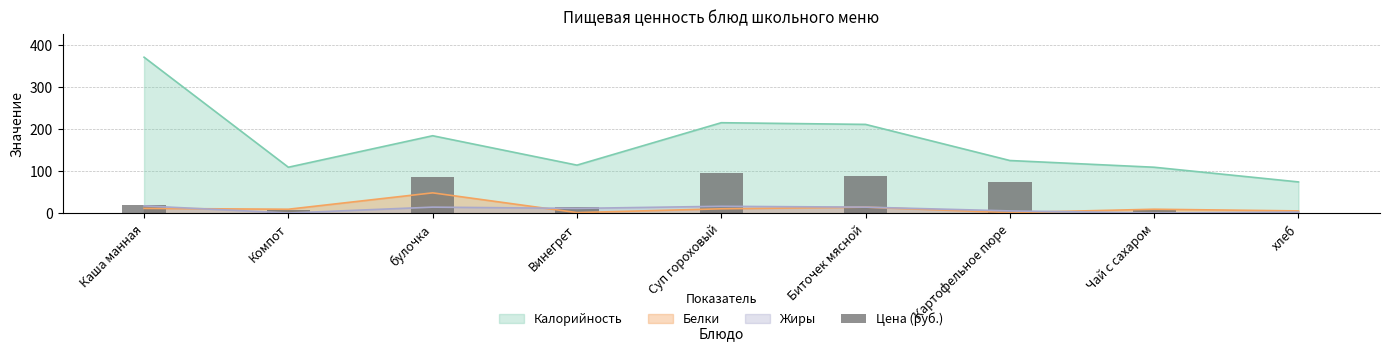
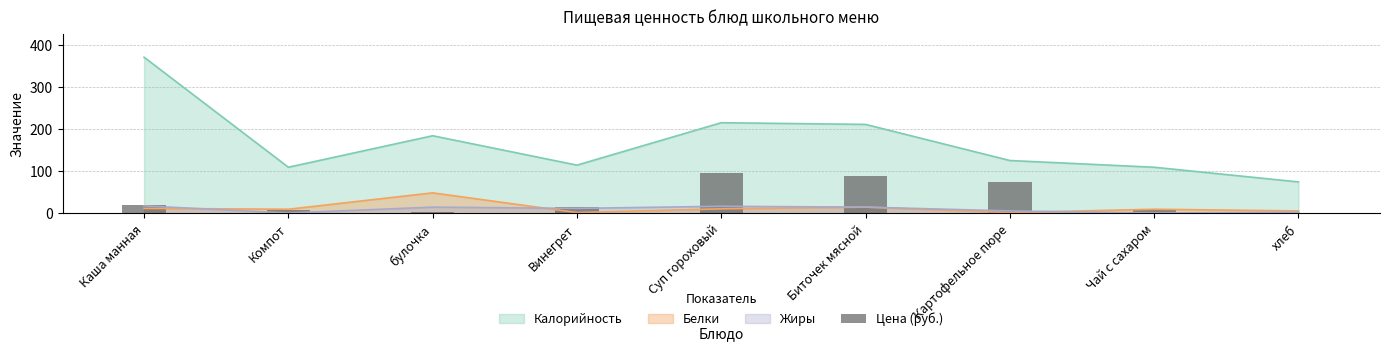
Цена (руб.), булочка: 90 -> 0
